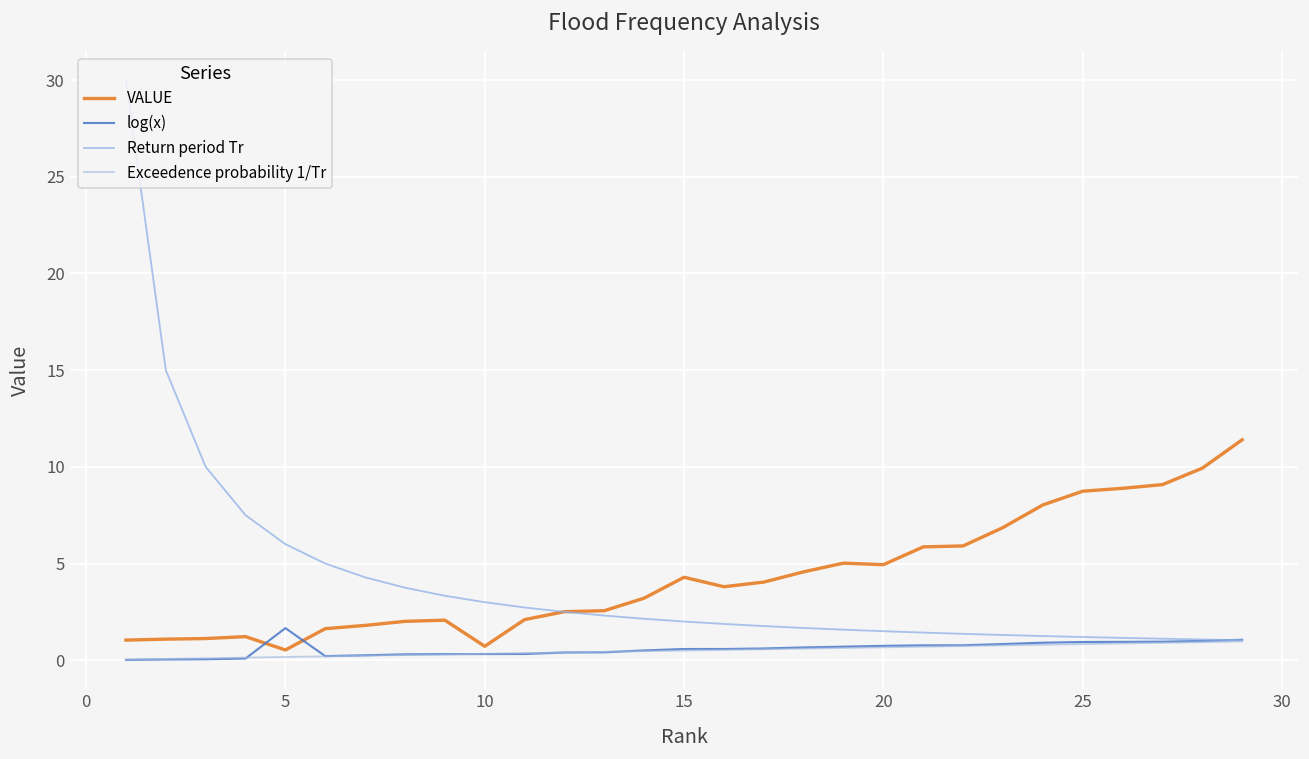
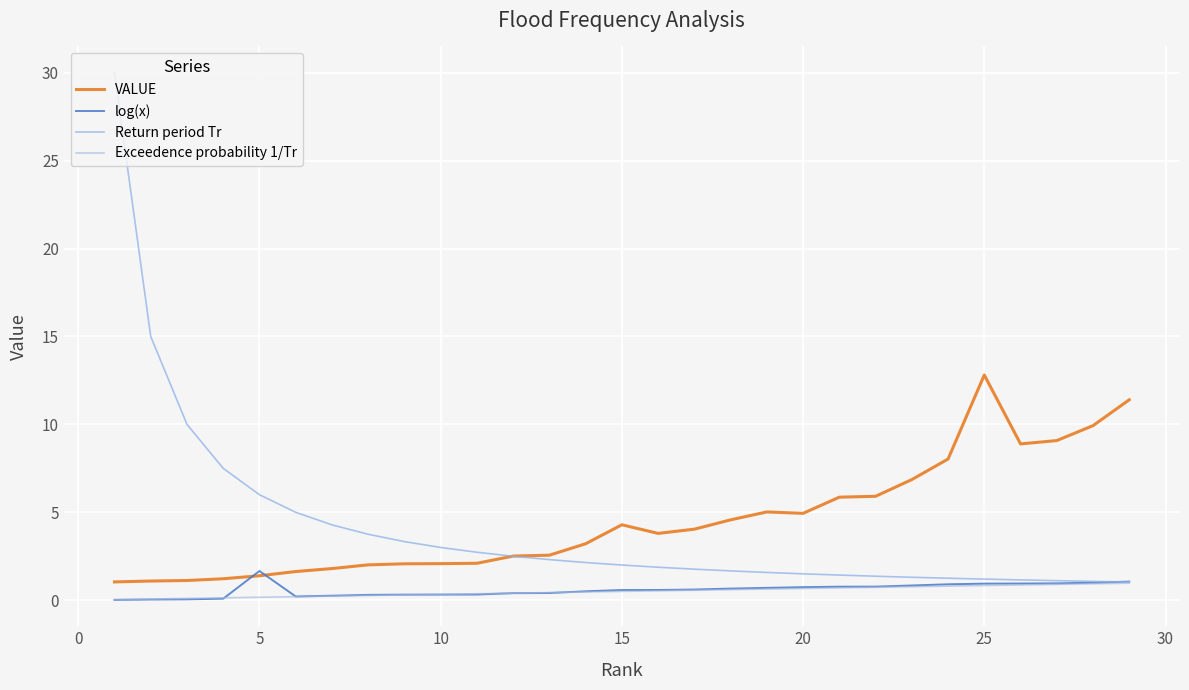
VALUE, 5: 0.5 -> 1.4
VALUE, 10: 0.7 -> 2.1
VALUE, 25: 8.7 -> 12.8
